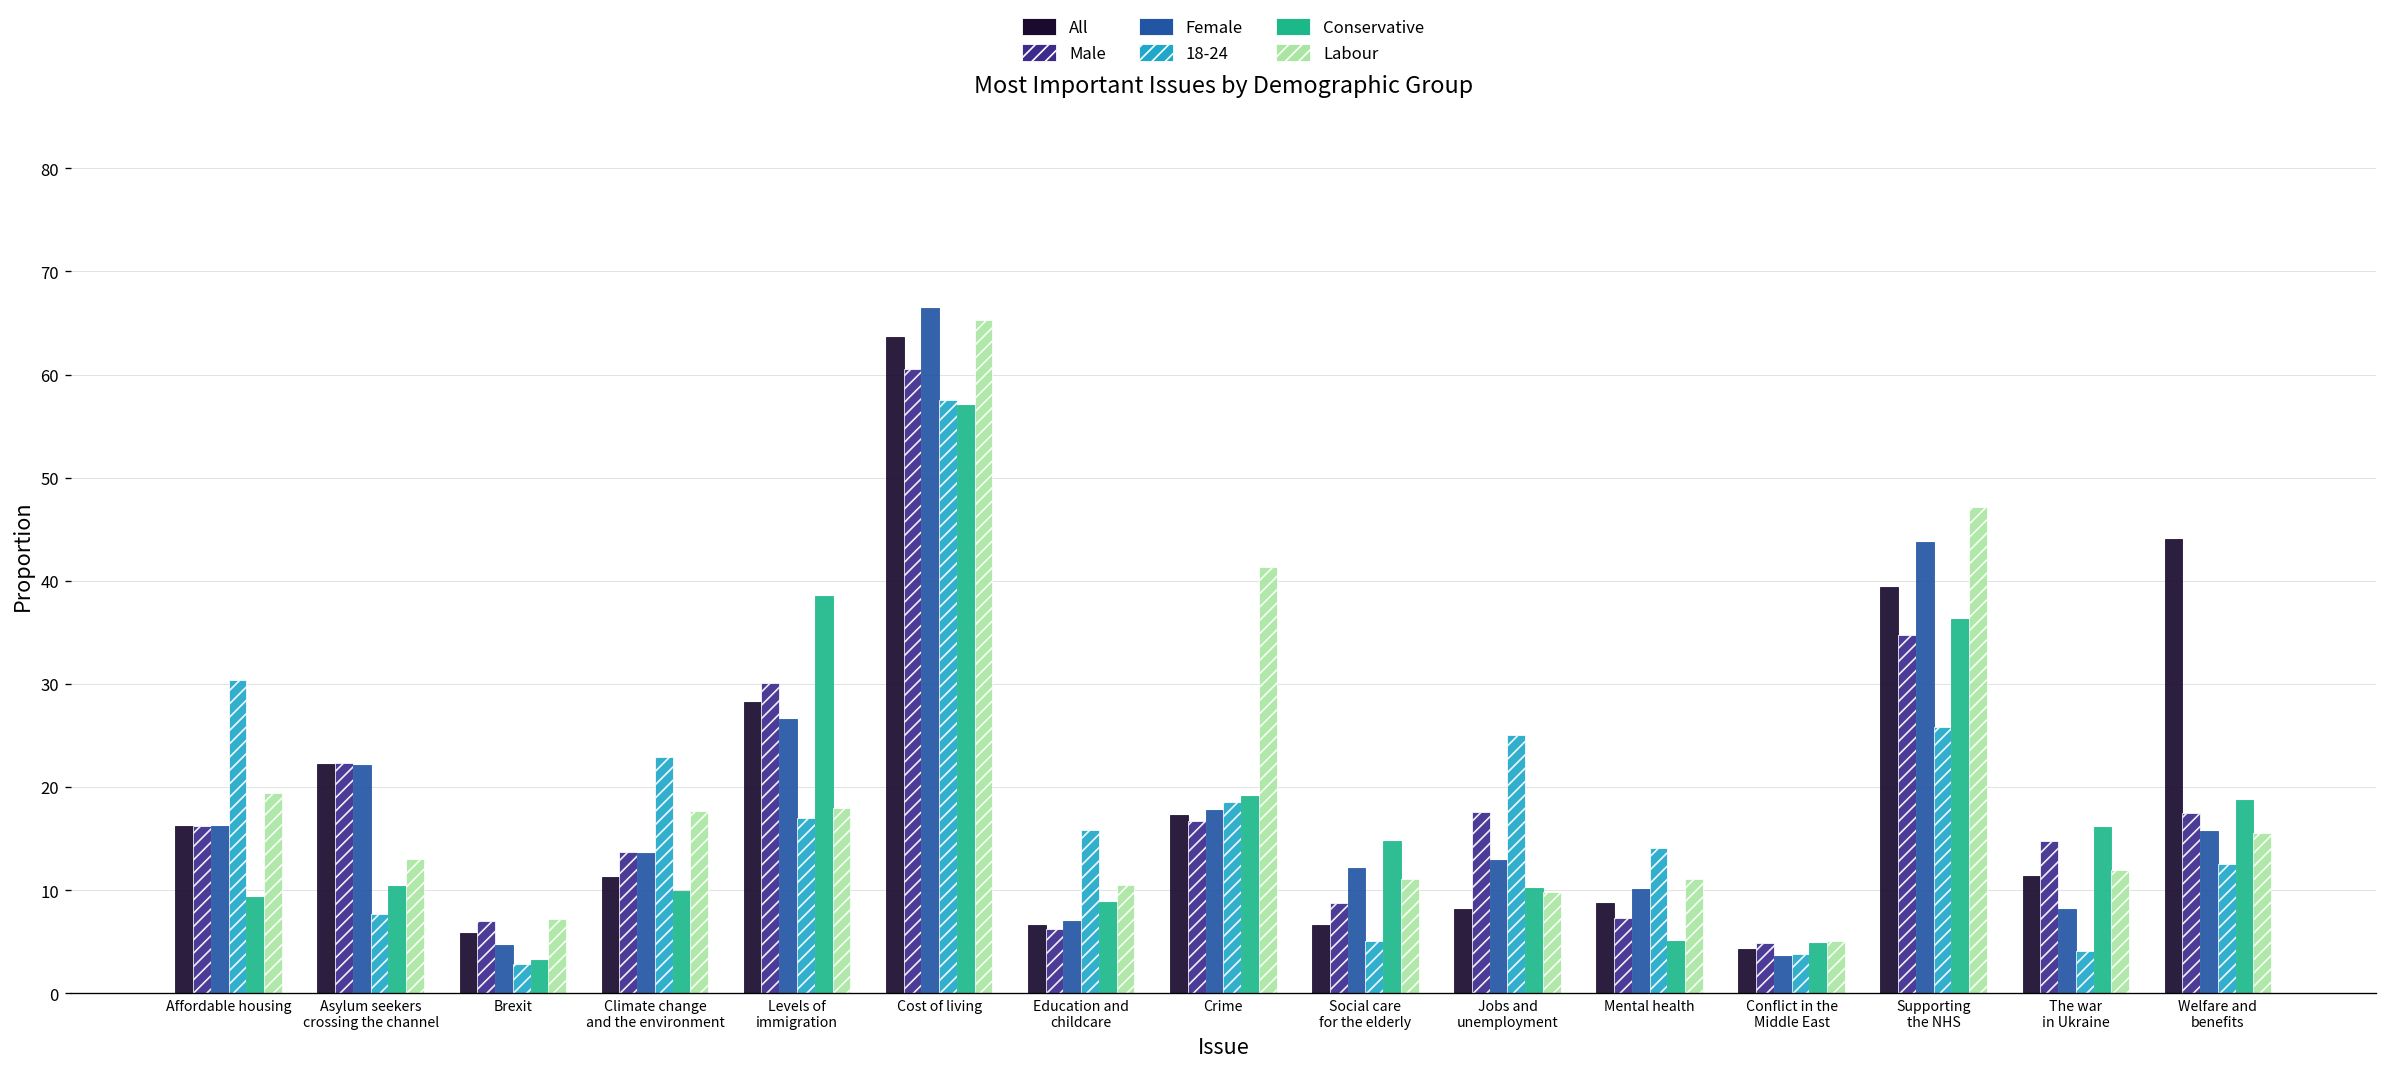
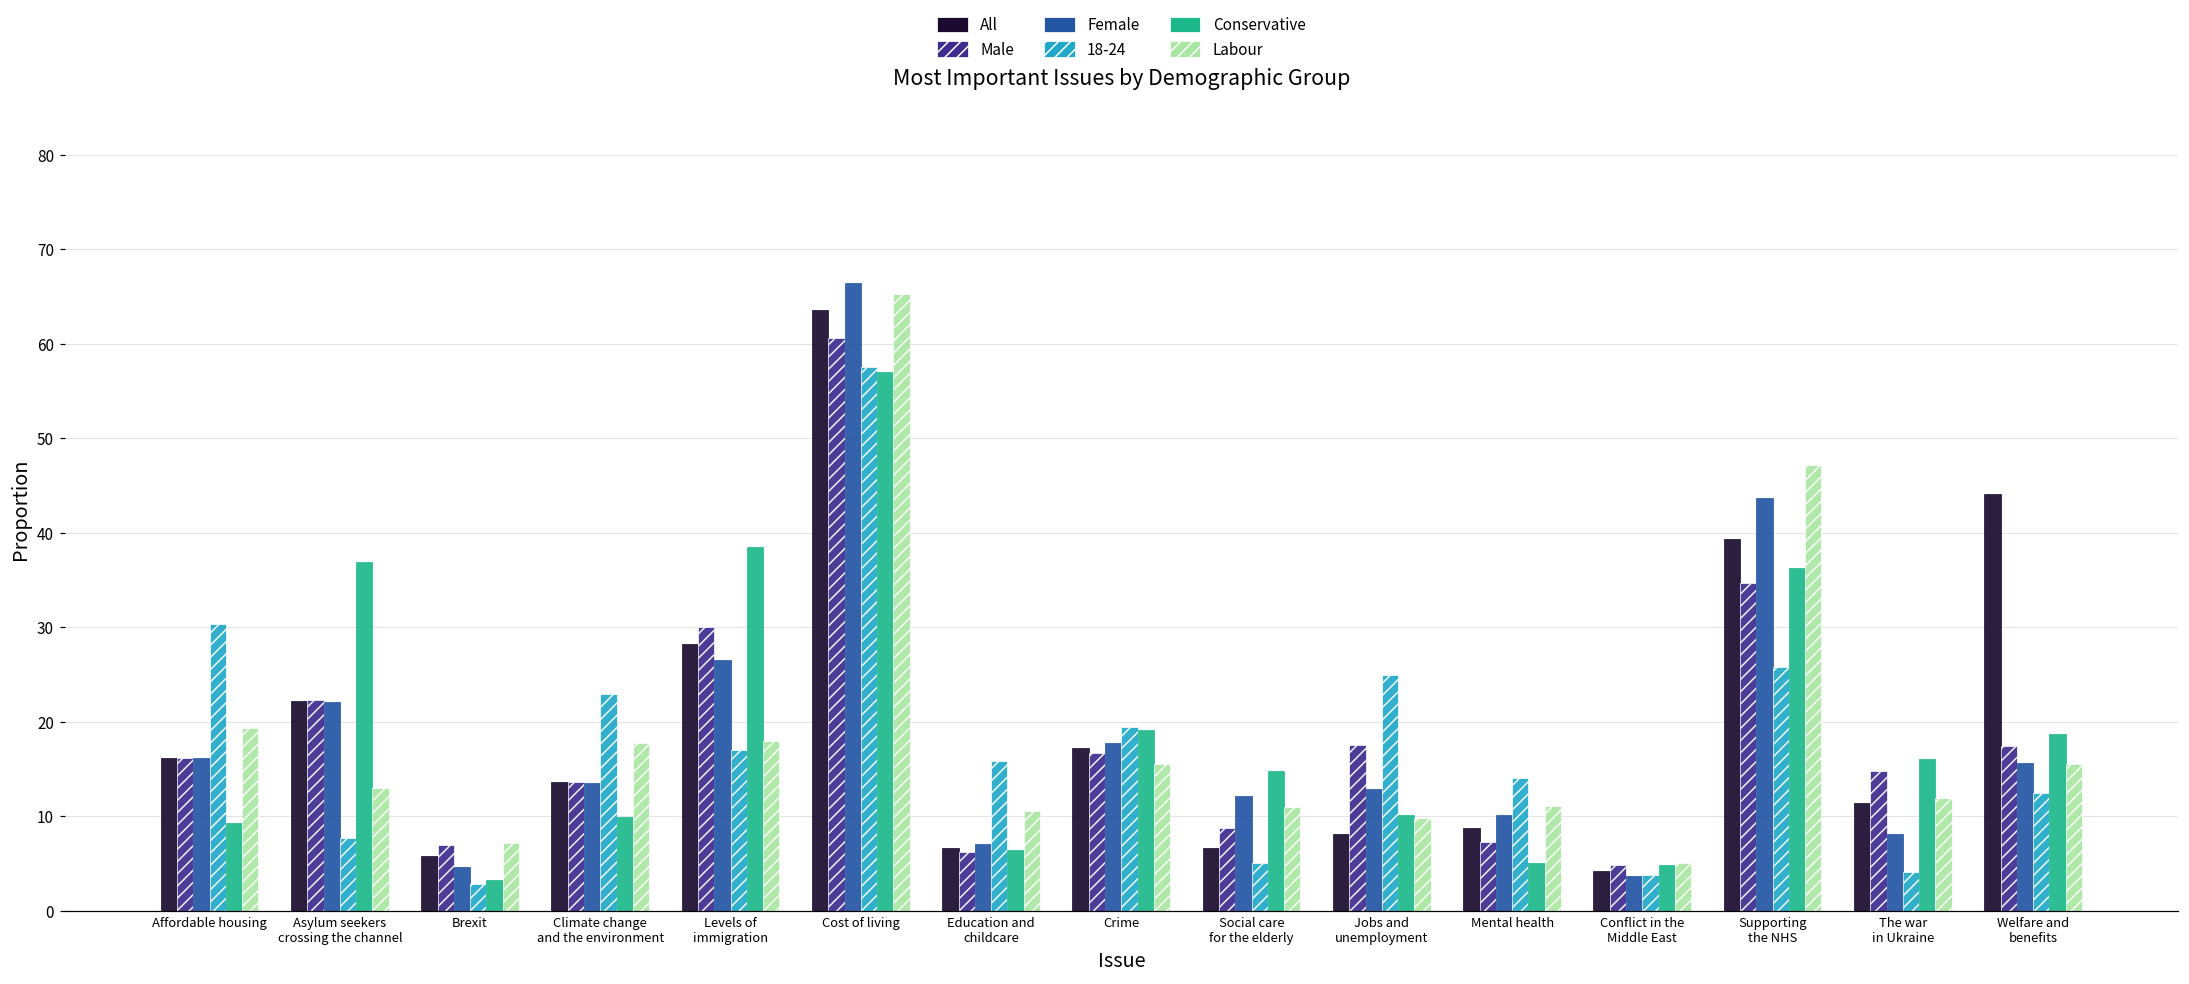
Conservative, Asylum seekers crossing the channel: 10 -> 37
All, Climate change and the environment: 11 -> 14
Conservative, Education and childcare: 9 -> 6
18-24, Crime: 18.5 -> 19.5
Labour, Crime: 41 -> 16
